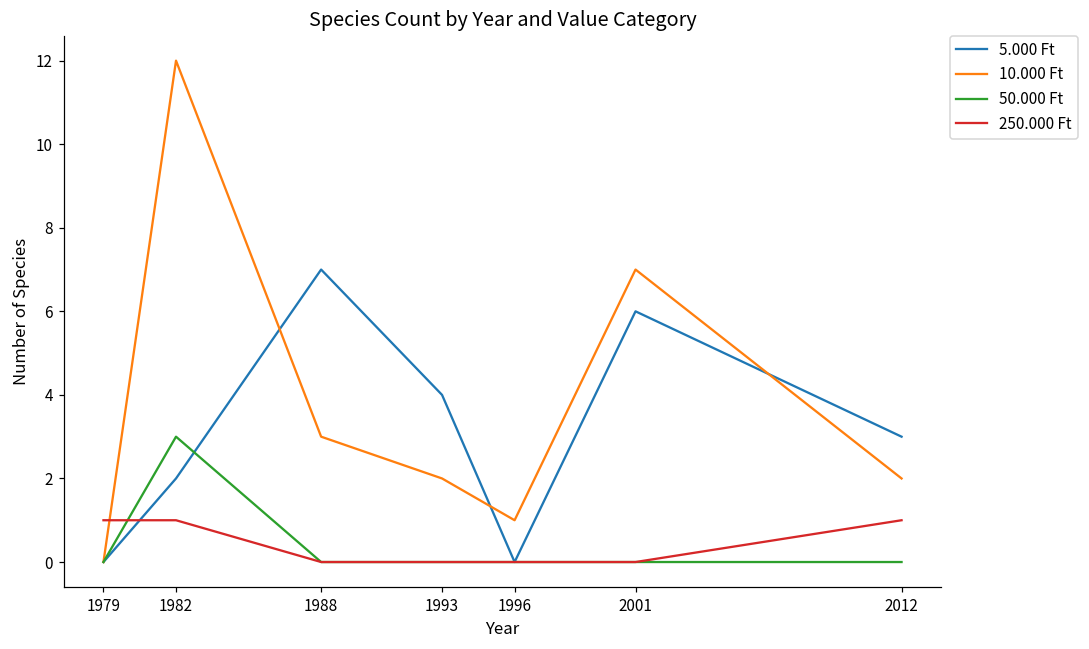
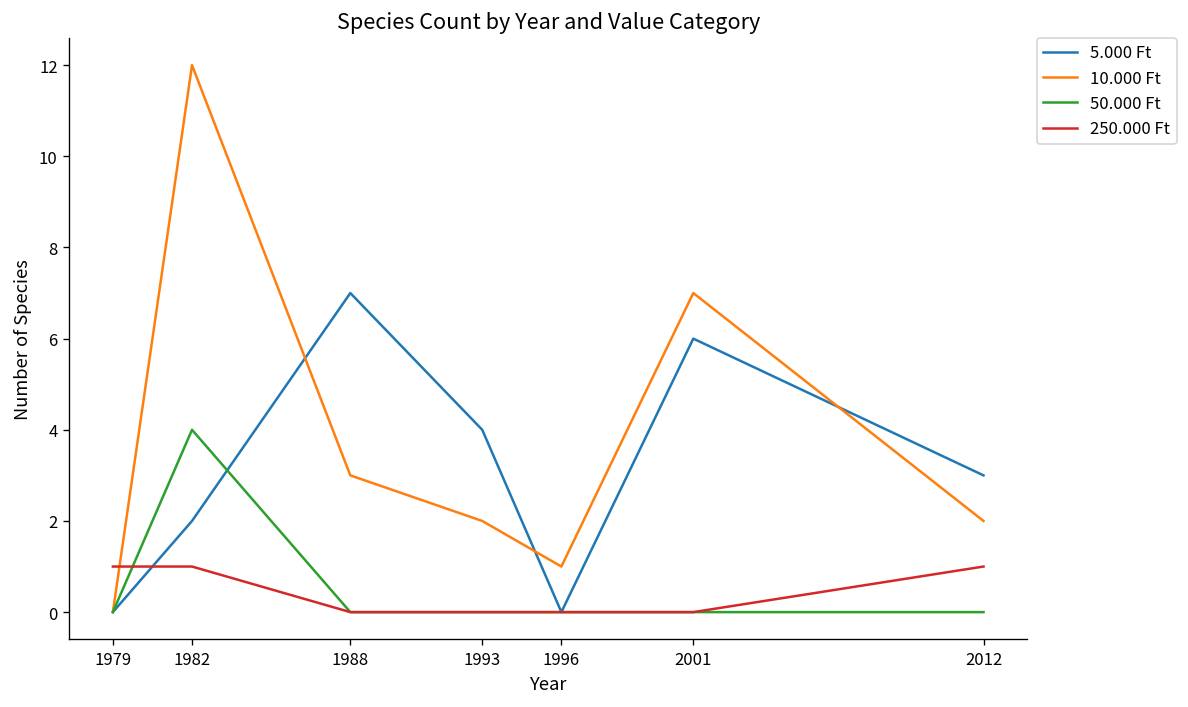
50.000 Ft, 1982: 3 -> 4
